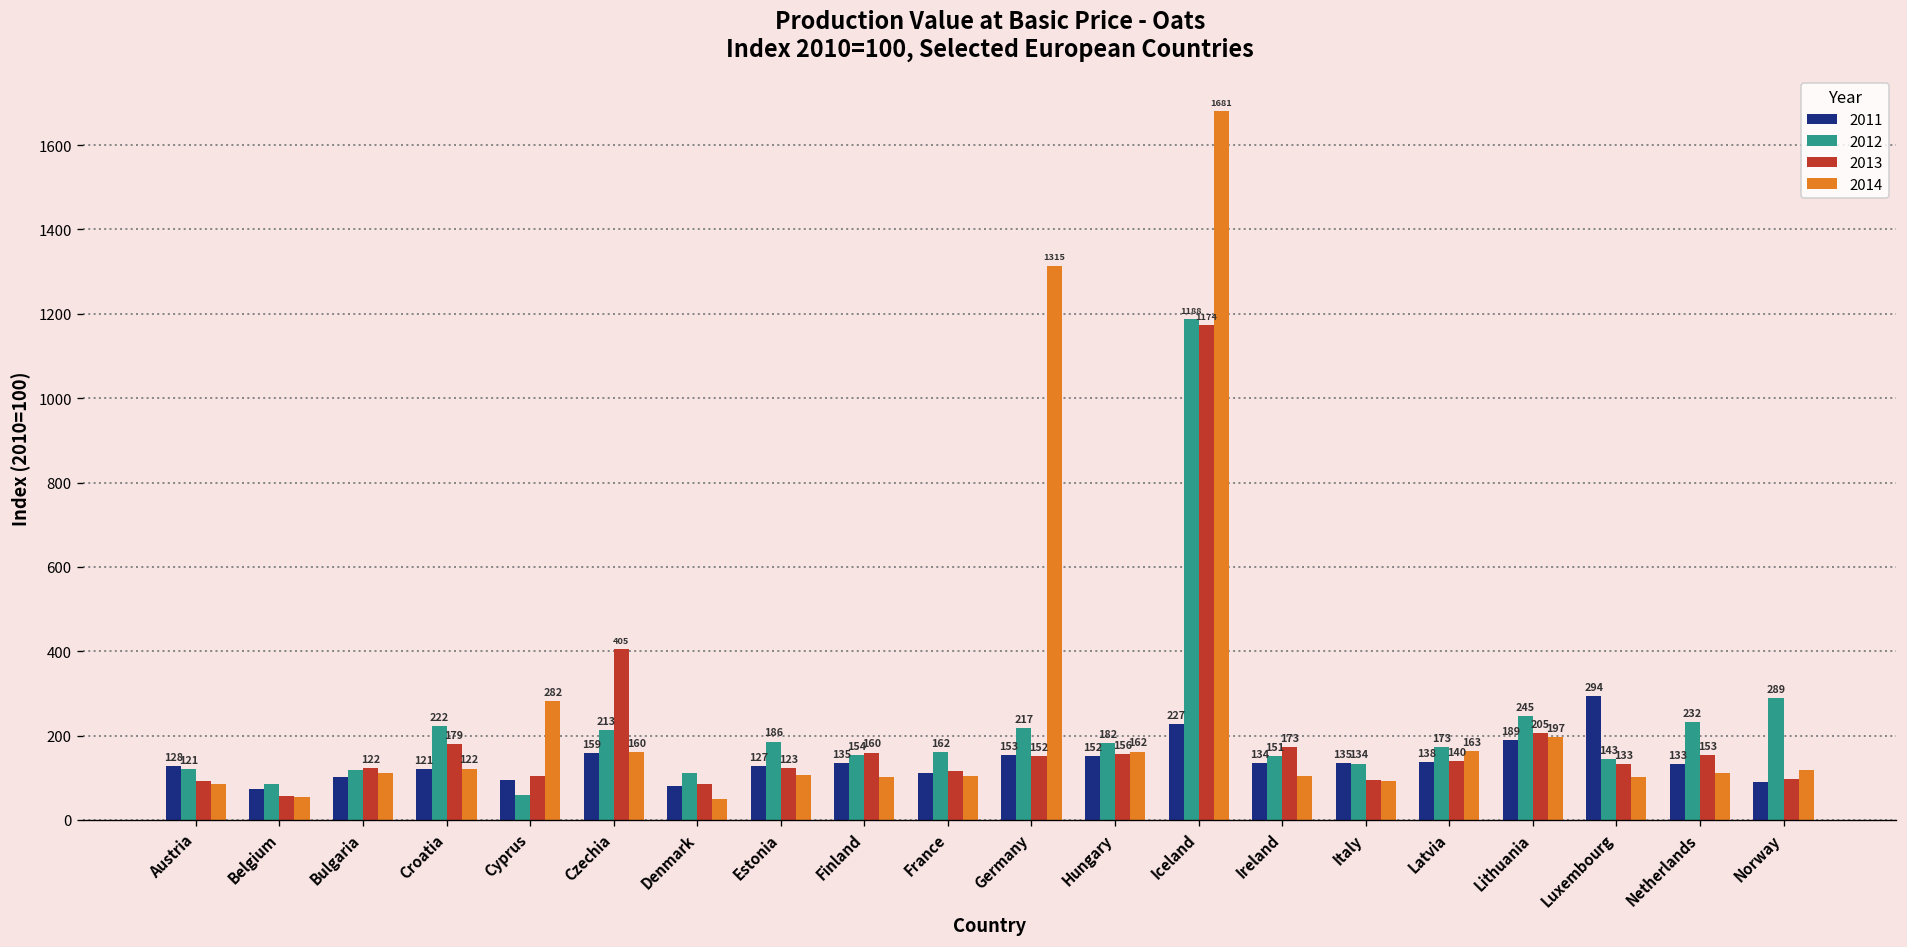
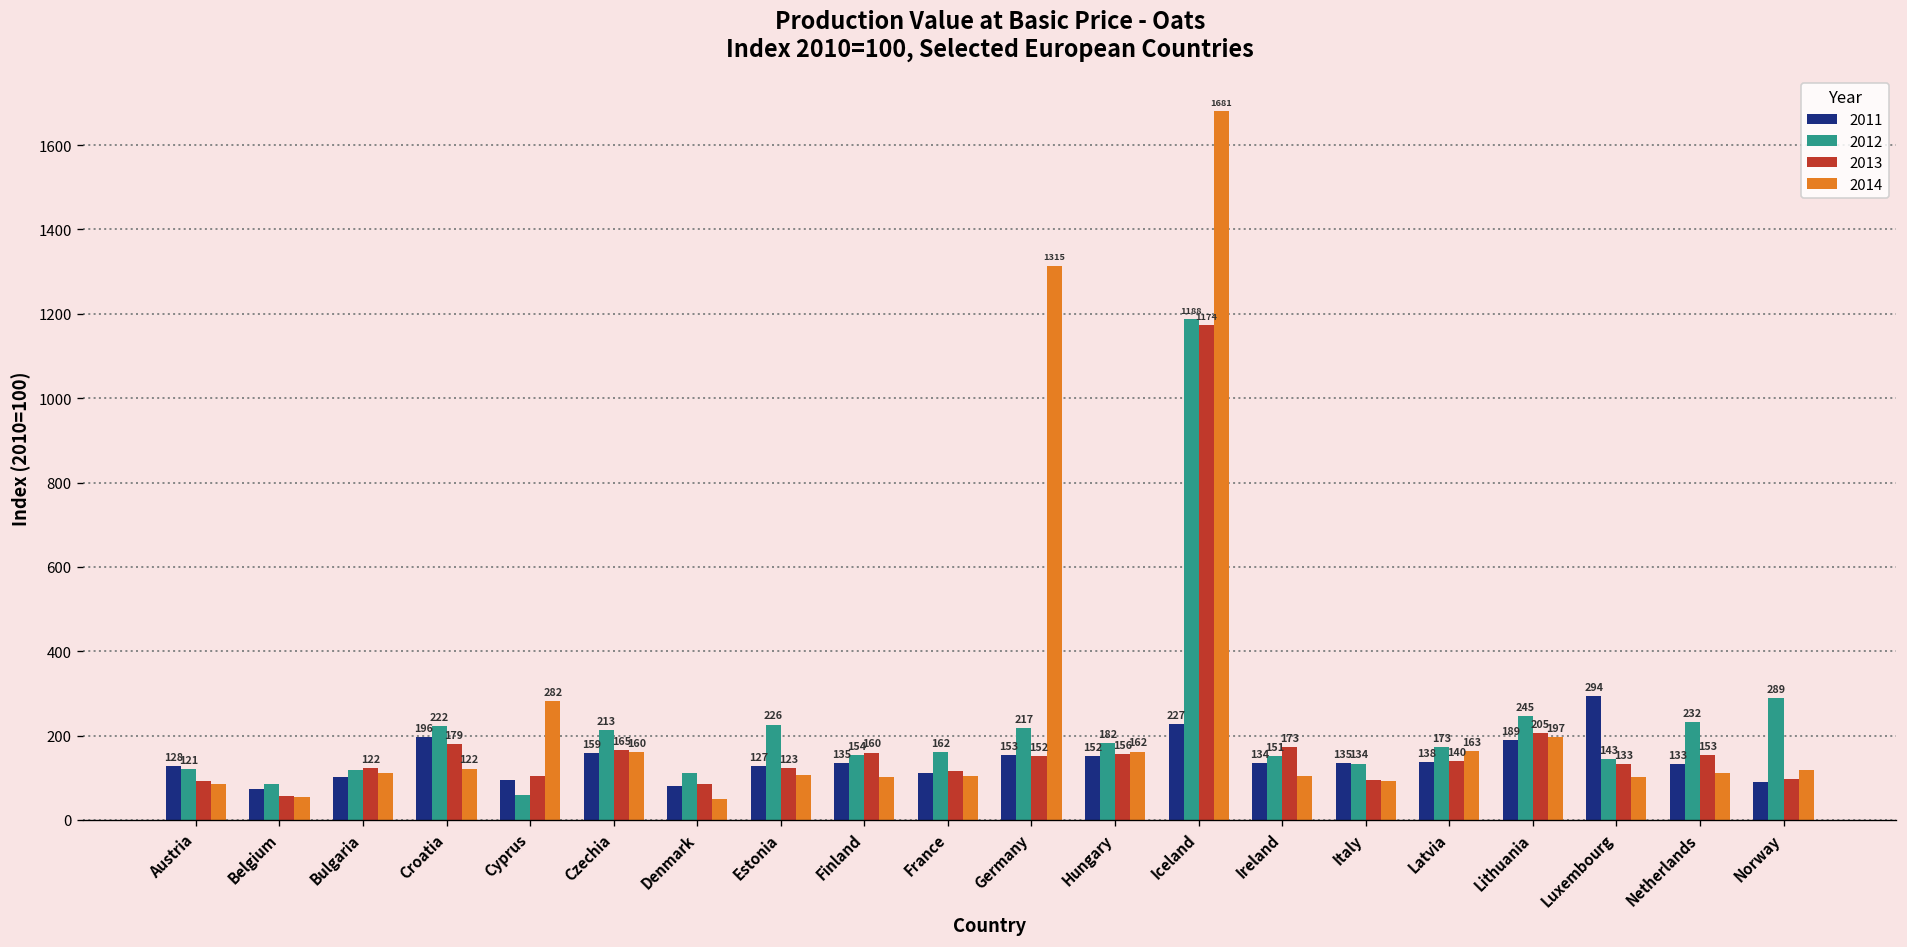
2011, Croatia: 121 -> 196
2013, Czechia: 405 -> 165
2012, Estonia: 186 -> 226
